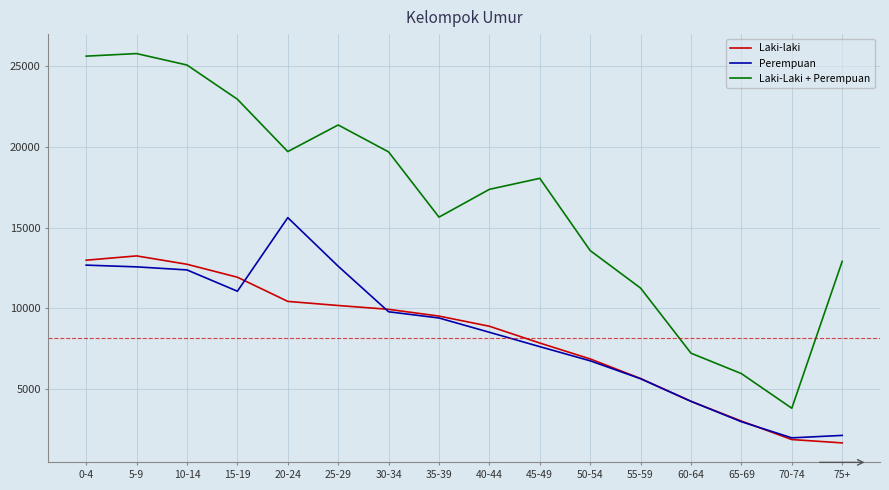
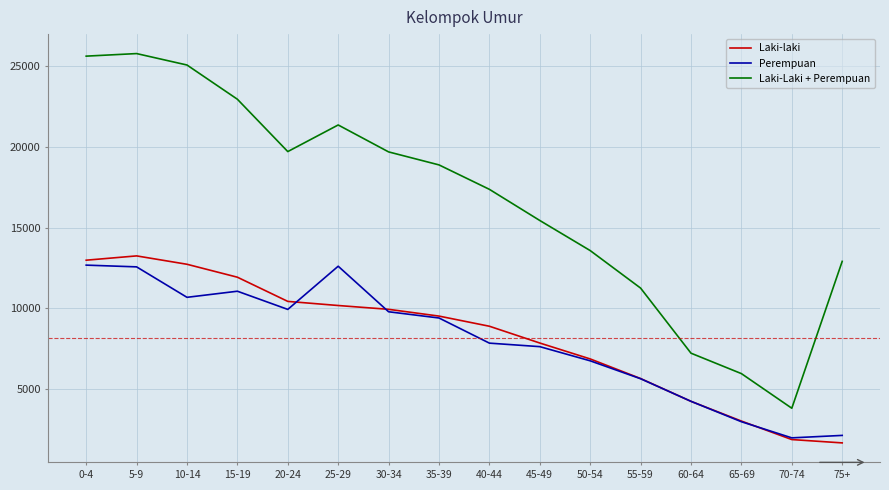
Perempuan, 10-14: 12400 -> 10700
Perempuan, 20-24: 15600 -> 9900
Laki-Laki + Perempuan, 35-39: 15600 -> 18900
Perempuan, 40-44: 8500 -> 7800
Laki-Laki + Perempuan, 45-49: 18100 -> 15400
